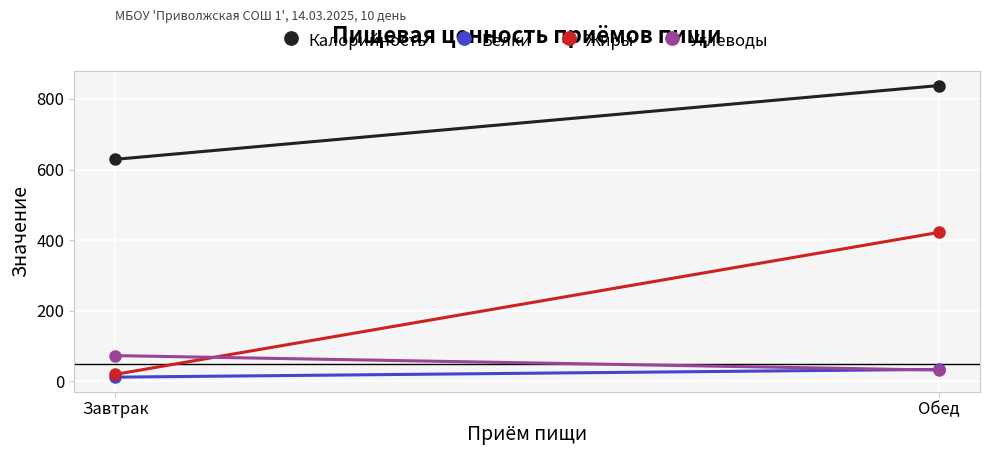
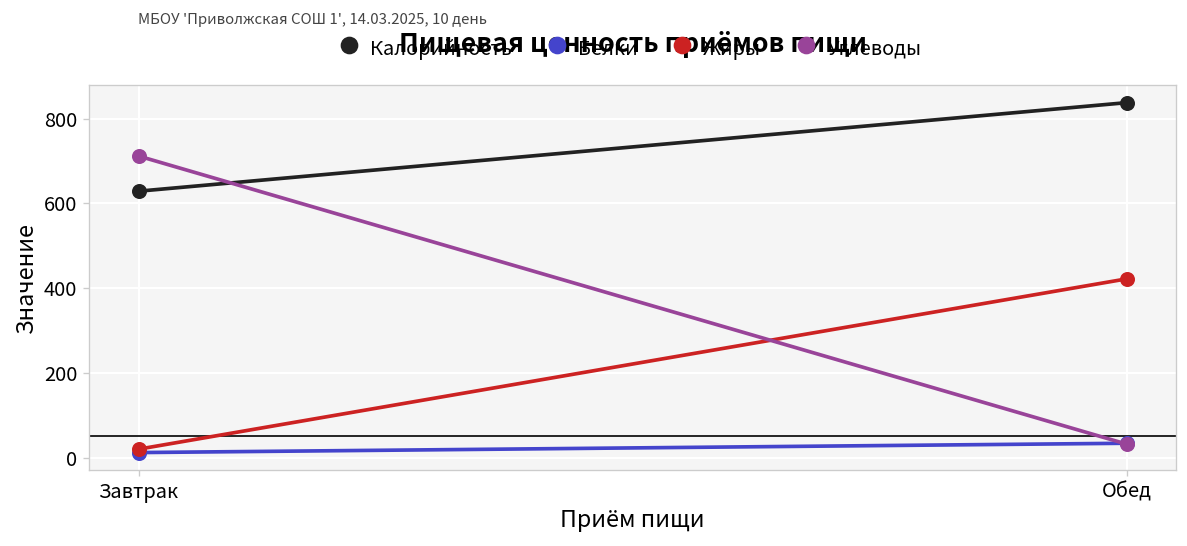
Углеводы, Завтрак: 70 -> 710
